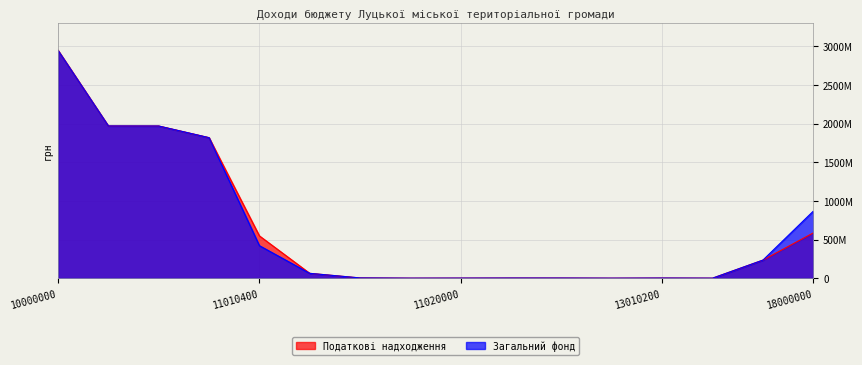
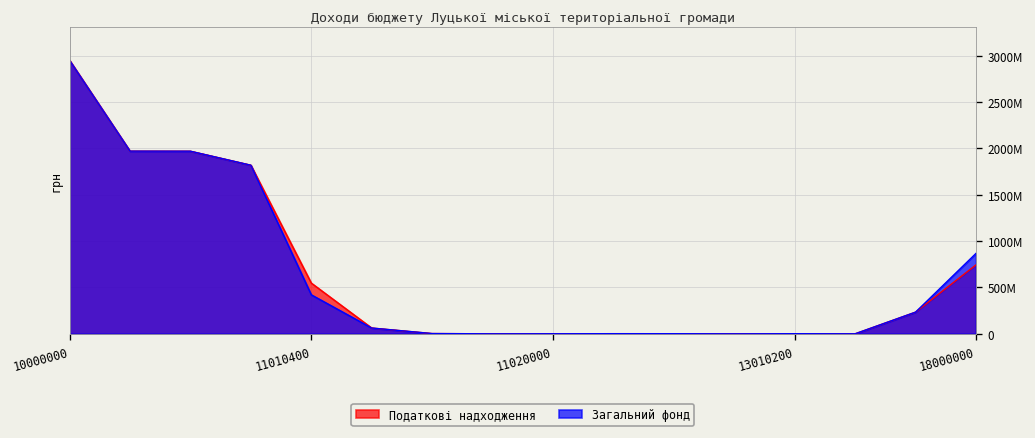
Податкові надходження, 18000000: 600000000 -> 700000000
